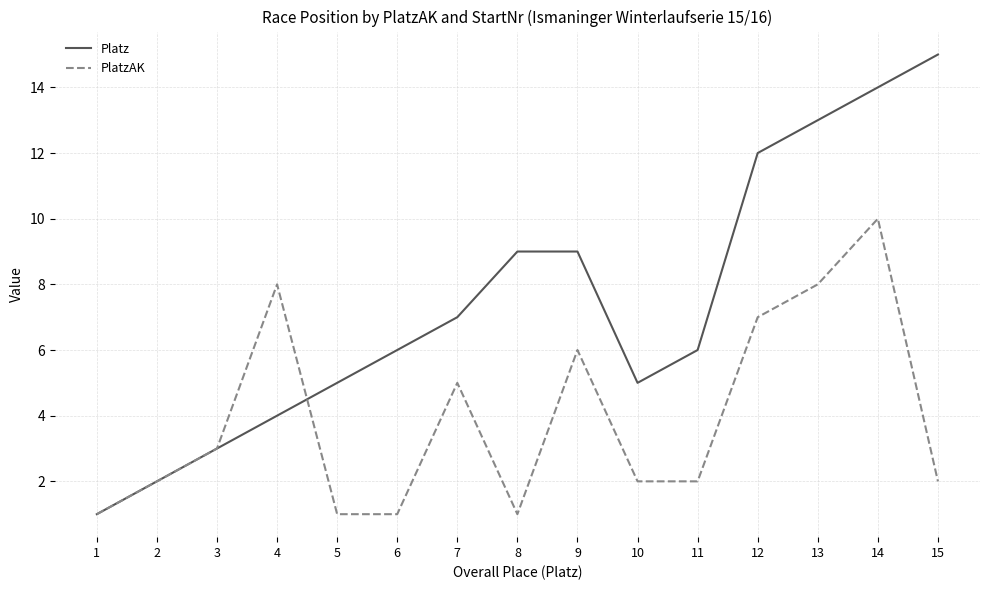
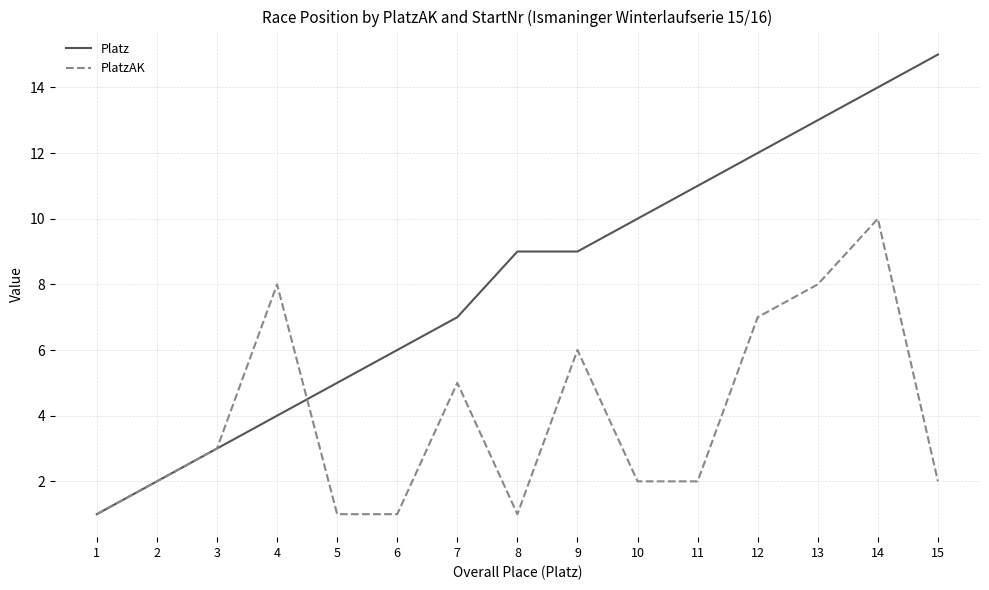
Platz, 10: 5 -> 10
Platz, 11: 6 -> 11
